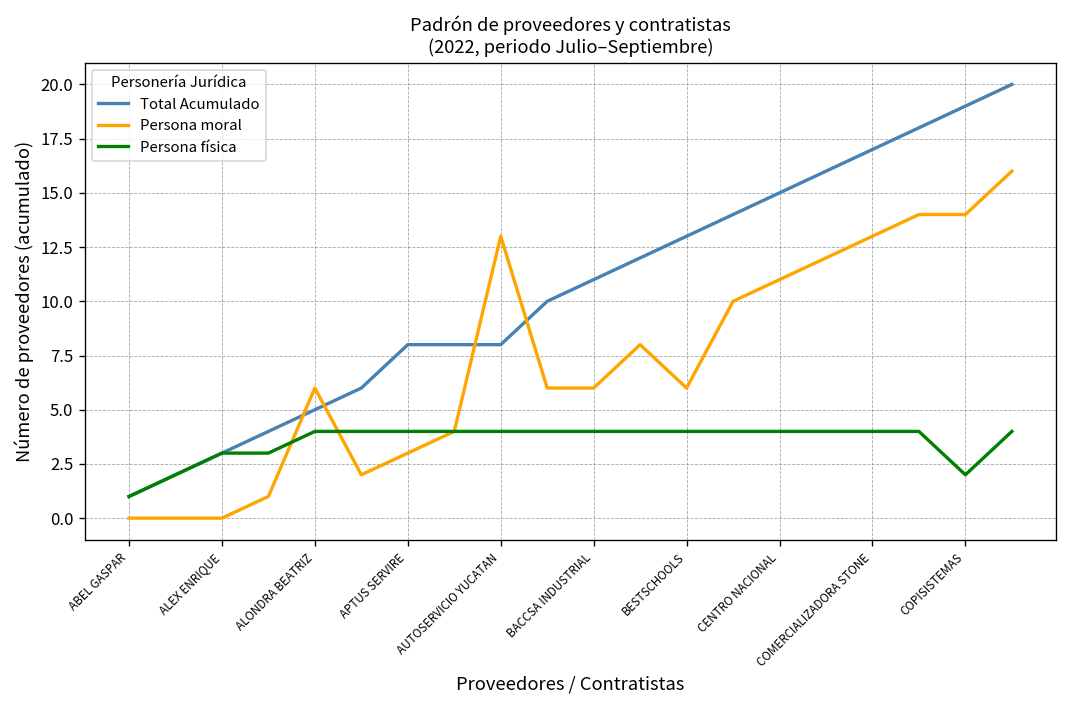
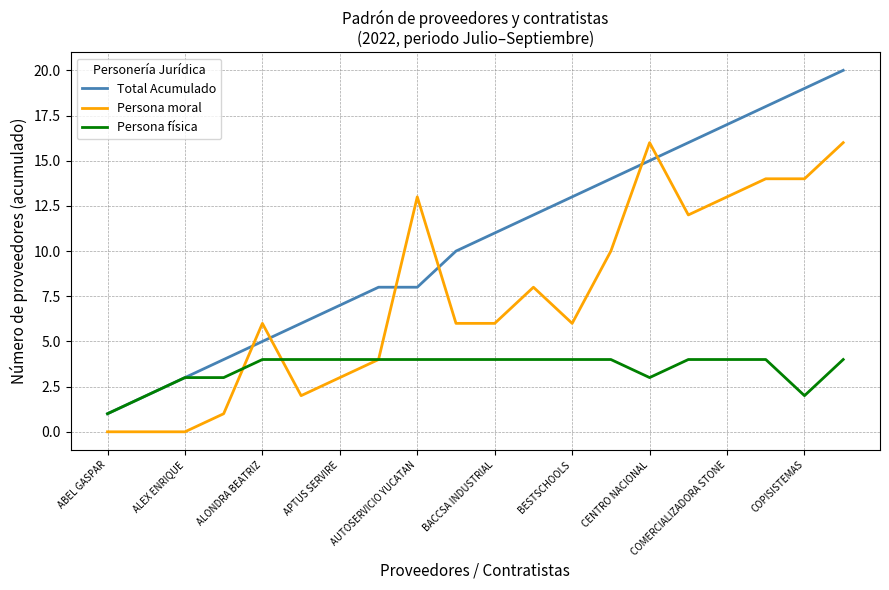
Total Acumulado, APTUS SERVIRE: 8 -> 7
Persona moral, CENTRO NACIONAL: 11 -> 16
Persona física, CENTRO NACIONAL: 4 -> 3
